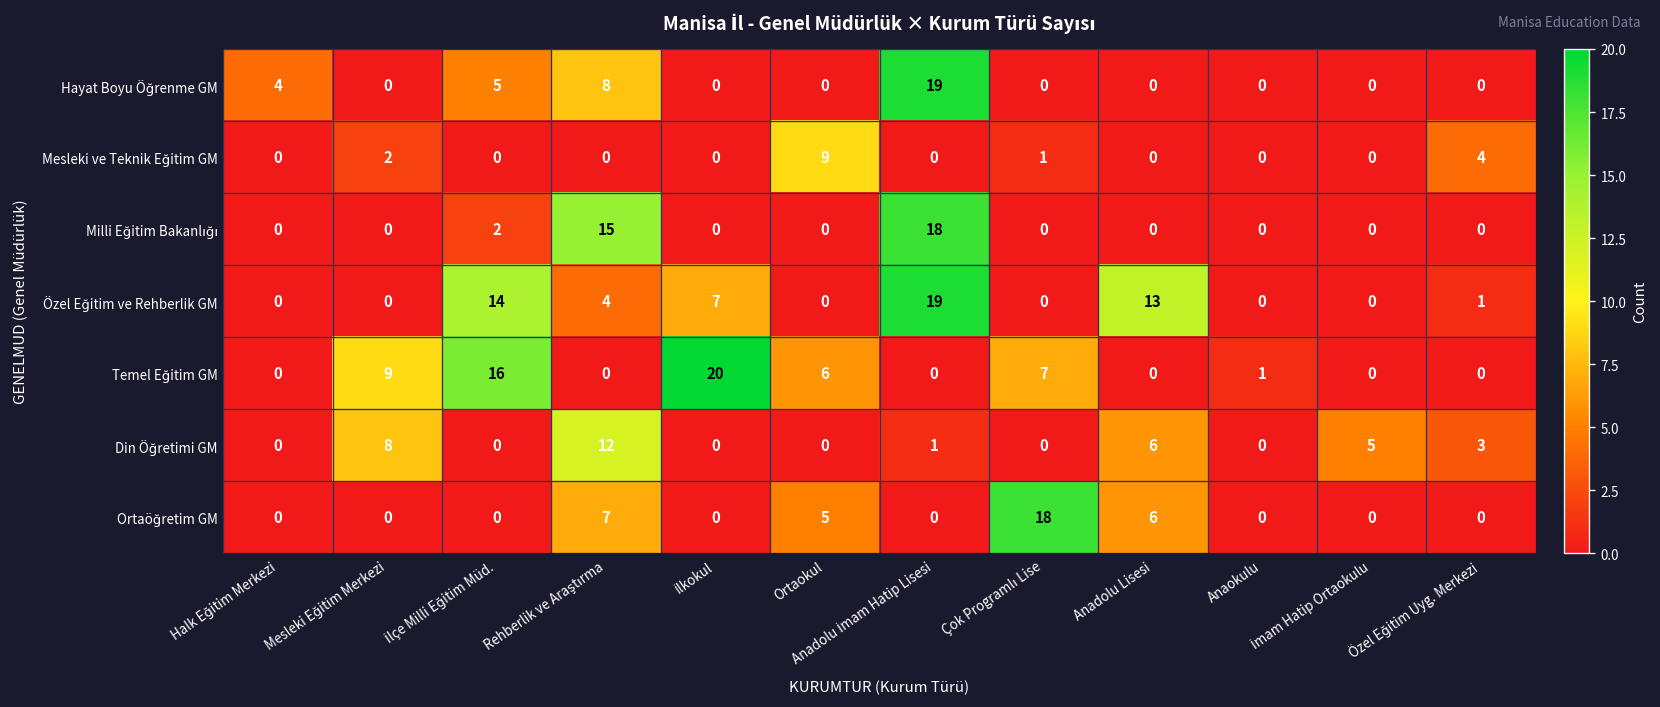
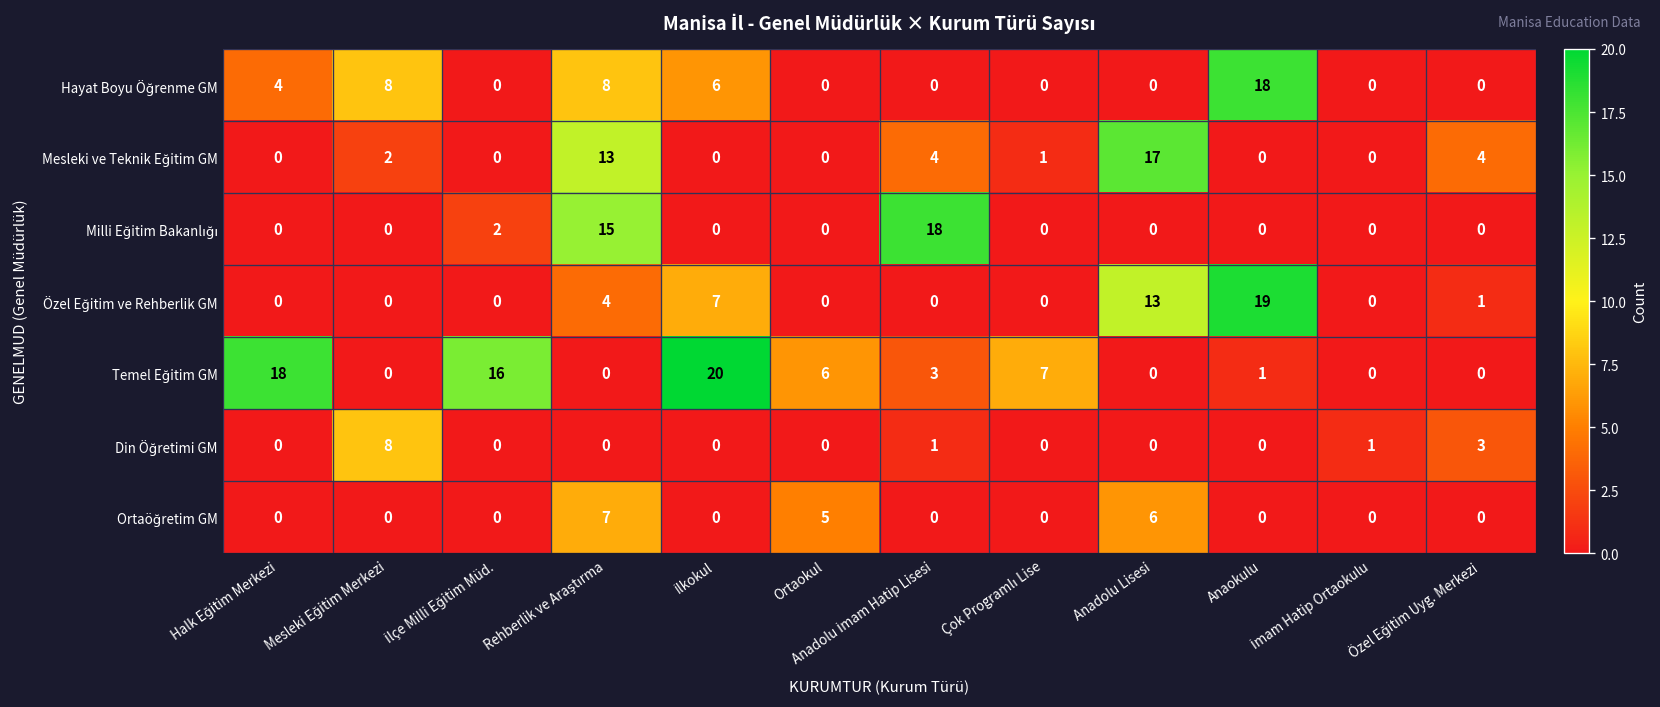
Hayat Boyu Öğrenme GM, Mesleki Eğitim Merkezi: 0 -> 8
Hayat Boyu Öğrenme GM, İlçe Milli Eğitim Müd.: 5 -> 0
Hayat Boyu Öğrenme GM, İlkokul: 0 -> 6
Hayat Boyu Öğrenme GM, Anadolu İmam Hatip Lisesi: 19 -> 0
Hayat Boyu Öğrenme GM, Anaokulu: 0 -> 18
Mesleki ve Teknik Eğitim GM, Rehberlik ve Araştırma: 0 -> 13
Mesleki ve Teknik Eğitim GM, Ortaokul: 9 -> 0
Mesleki ve Teknik Eğitim GM, Anadolu İmam Hatip Lisesi: 0 -> 4
Mesleki ve Teknik Eğitim GM, Anadolu Lisesi: 0 -> 17
Özel Eğitim ve Rehberlik GM, İlçe Milli Eğitim Müd.: 14 -> 0
Özel Eğitim ve Rehberlik GM, Anadolu İmam Hatip Lisesi: 19 -> 0
Özel Eğitim ve Rehberlik GM, Anaokulu: 0 -> 19
Temel Eğitim GM, Halk Eğitim Merkezi: 0 -> 18
Temel Eğitim GM, Mesleki Eğitim Merkezi: 9 -> 0
Temel Eğitim GM, Anadolu İmam Hatip Lisesi: 0 -> 3
Din Öğretimi GM, Rehberlik ve Araştırma: 12 -> 0
Din Öğretimi GM, Anadolu Lisesi: 6 -> 0
Din Öğretimi GM, İmam Hatip Ortaokulu: 5 -> 1
Ortaöğretim GM, Çok Programlı Lise: 18 -> 0
